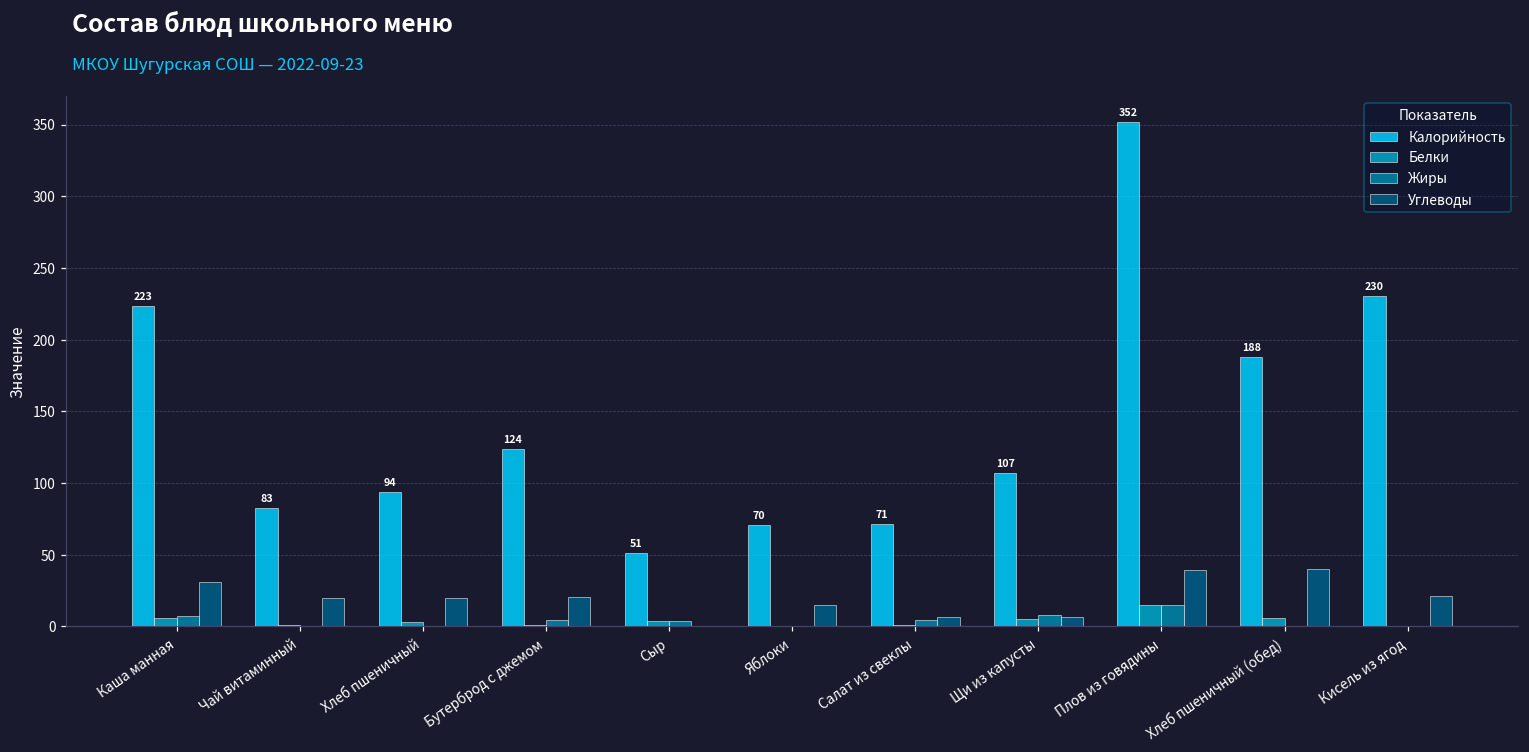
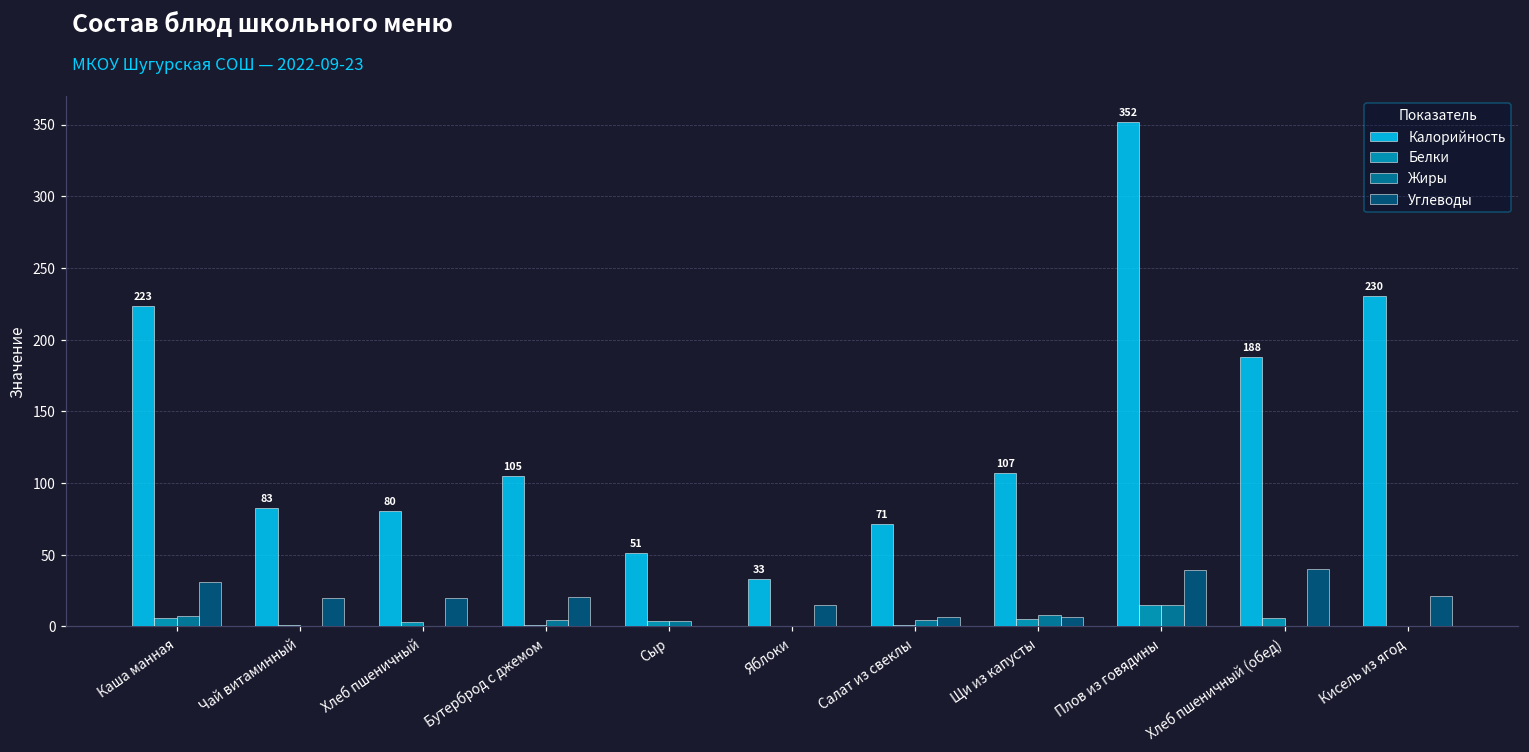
Калорийность, Хлеб пшеничный: 94 -> 80
Калорийность, Бутерброд с джемом: 124 -> 105
Калорийность, Яблоки: 70 -> 33
